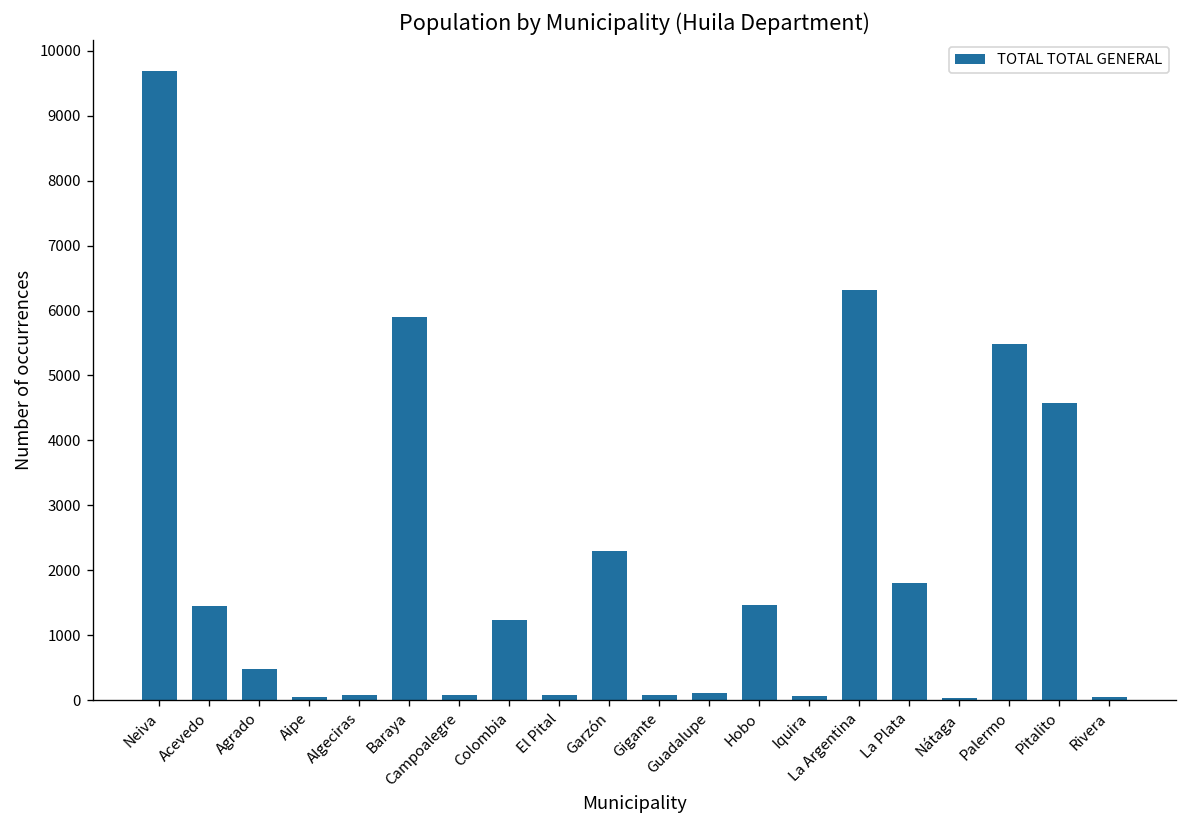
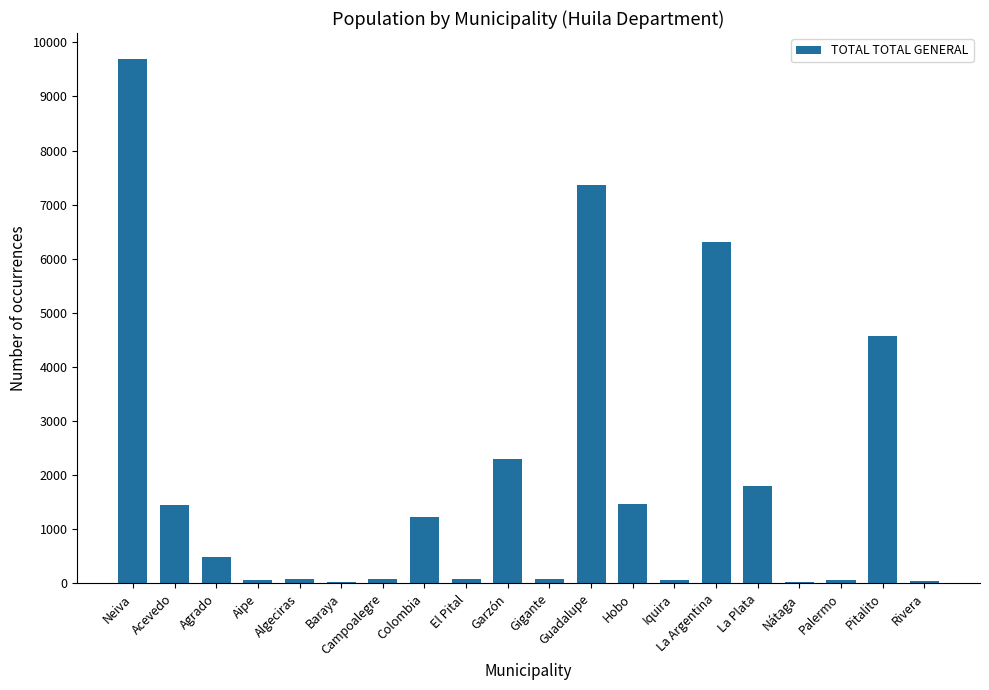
Baraya: 5900 -> 0
Guadalupe: 100 -> 7400
Palermo: 5500 -> 100
